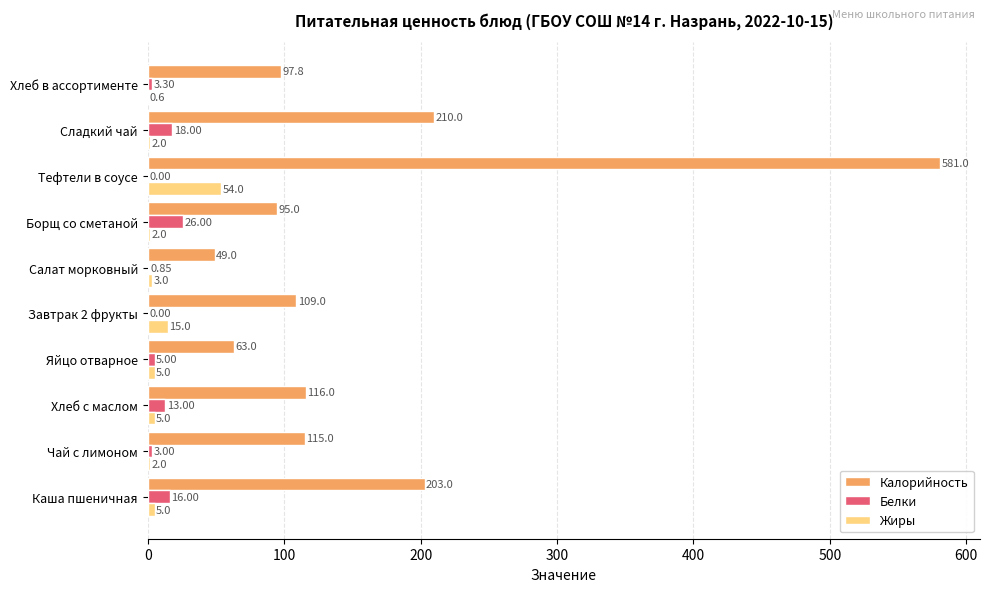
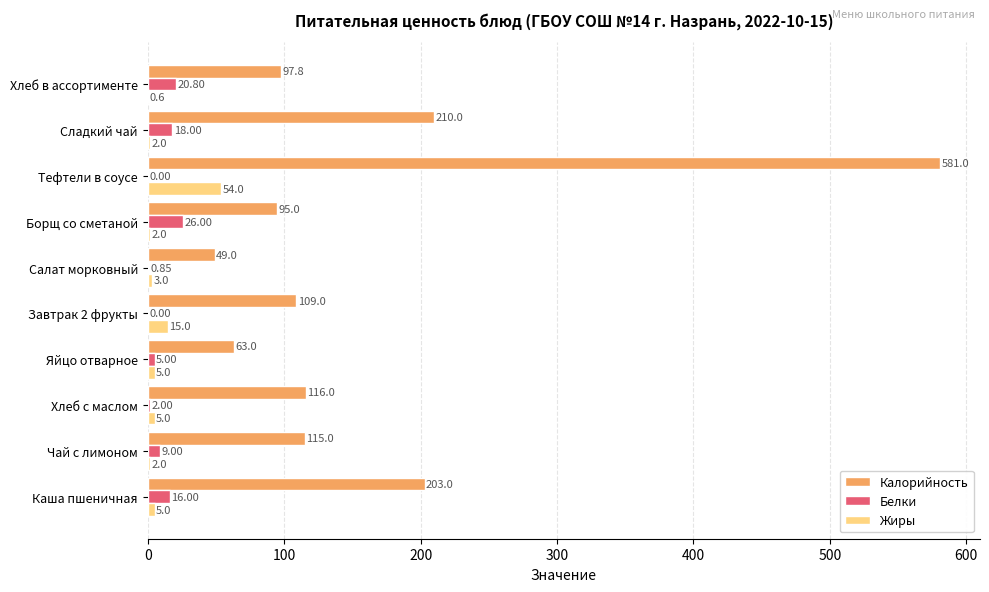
Белки, Хлеб в ассортименте: 3.30 -> 20.80
Белки, Хлеб с маслом: 13.00 -> 2.00
Белки, Чай с лимоном: 3.00 -> 9.00
